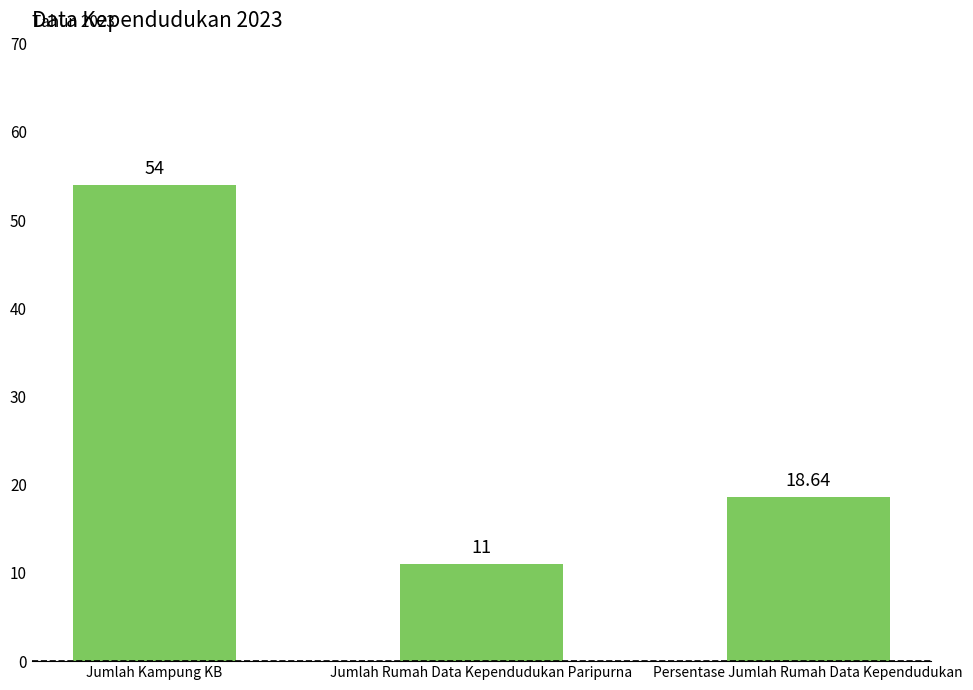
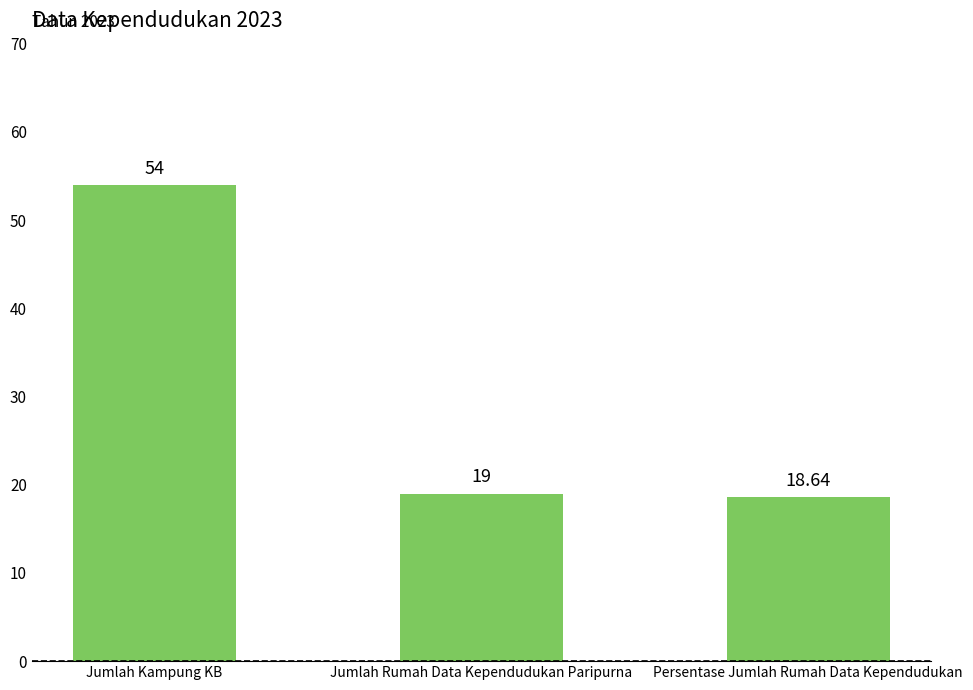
Jumlah Rumah Data Kependudukan Paripurna: 11 -> 19
